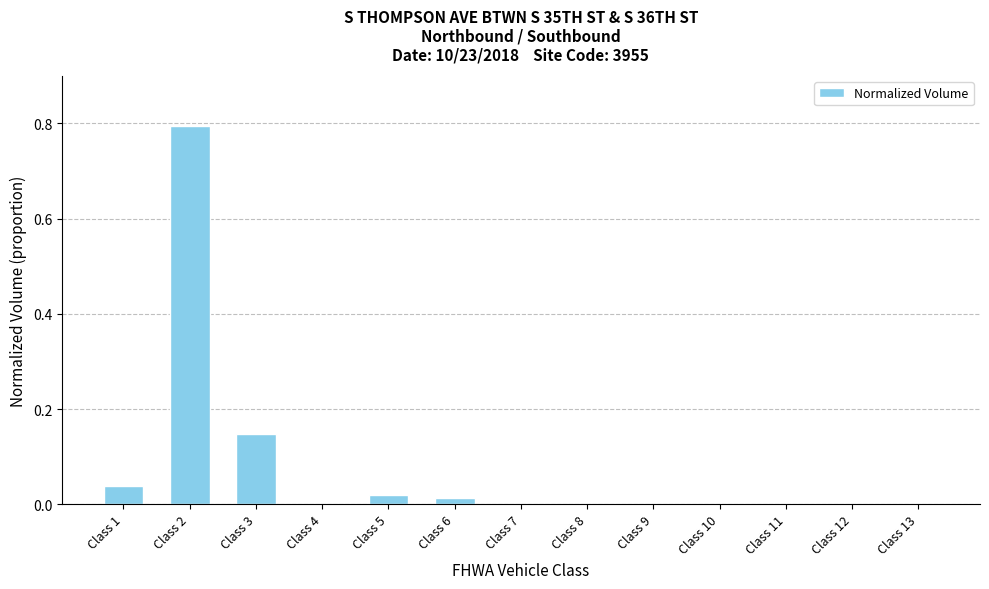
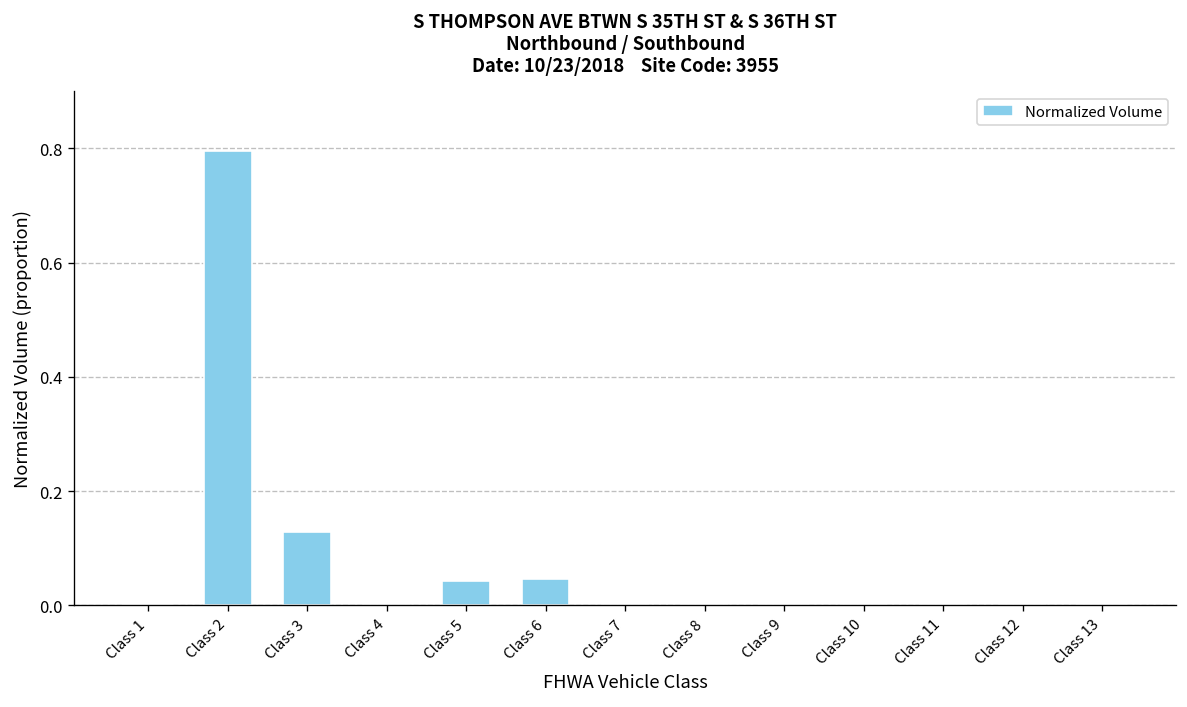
Class 1: 0.04 -> 0.00
Class 3: 0.15 -> 0.13
Class 5: 0.02 -> 0.04
Class 6: 0.01 -> 0.05
